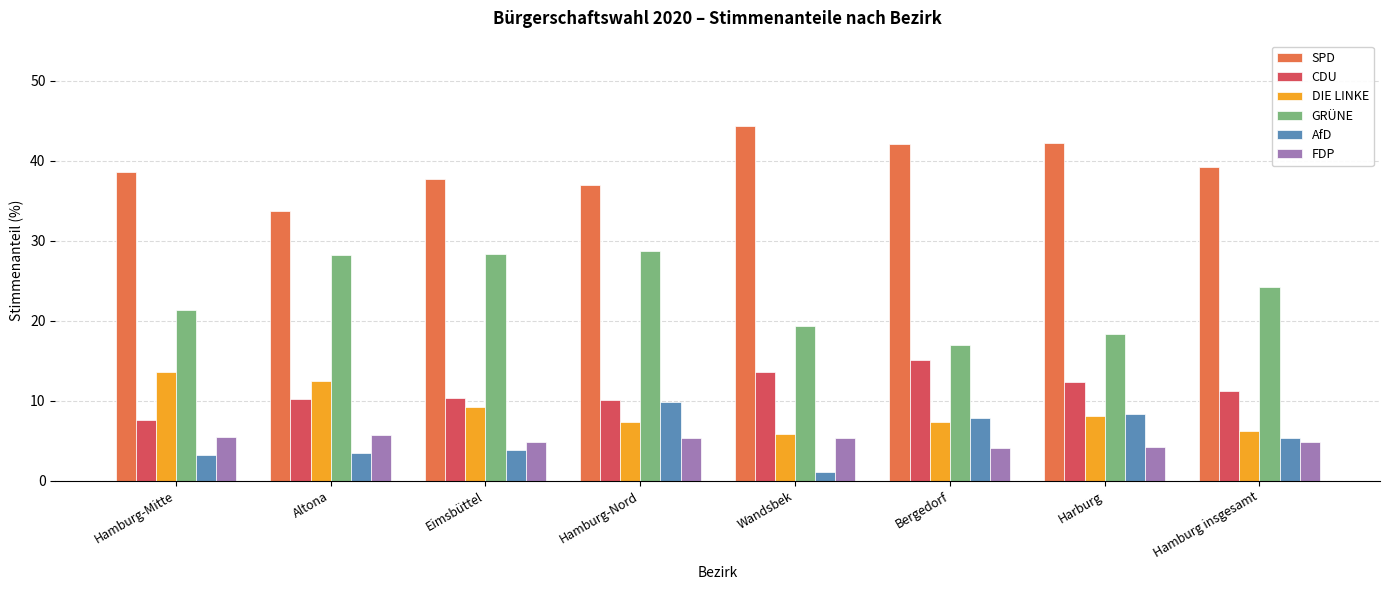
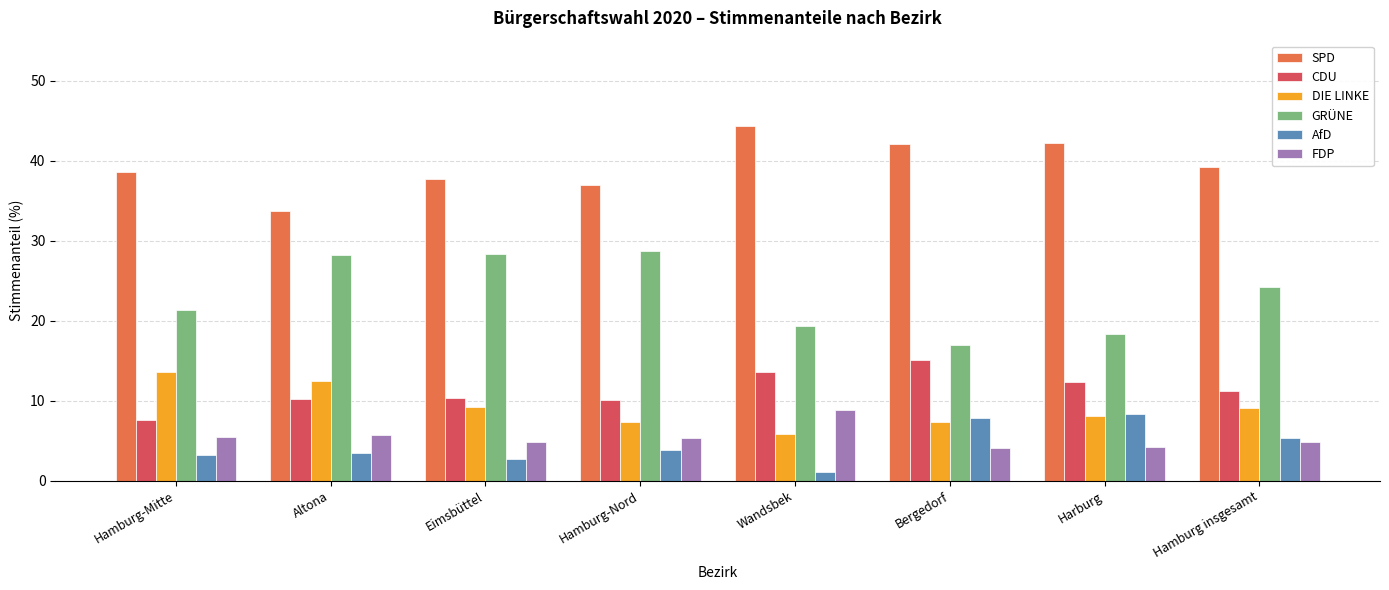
AfD, Eimsbüttel: 4 -> 3
AfD, Hamburg-Nord: 10 -> 4
FDP, Wandsbek: 5 -> 9
DIE LINKE, Hamburg insgesamt: 6 -> 9
